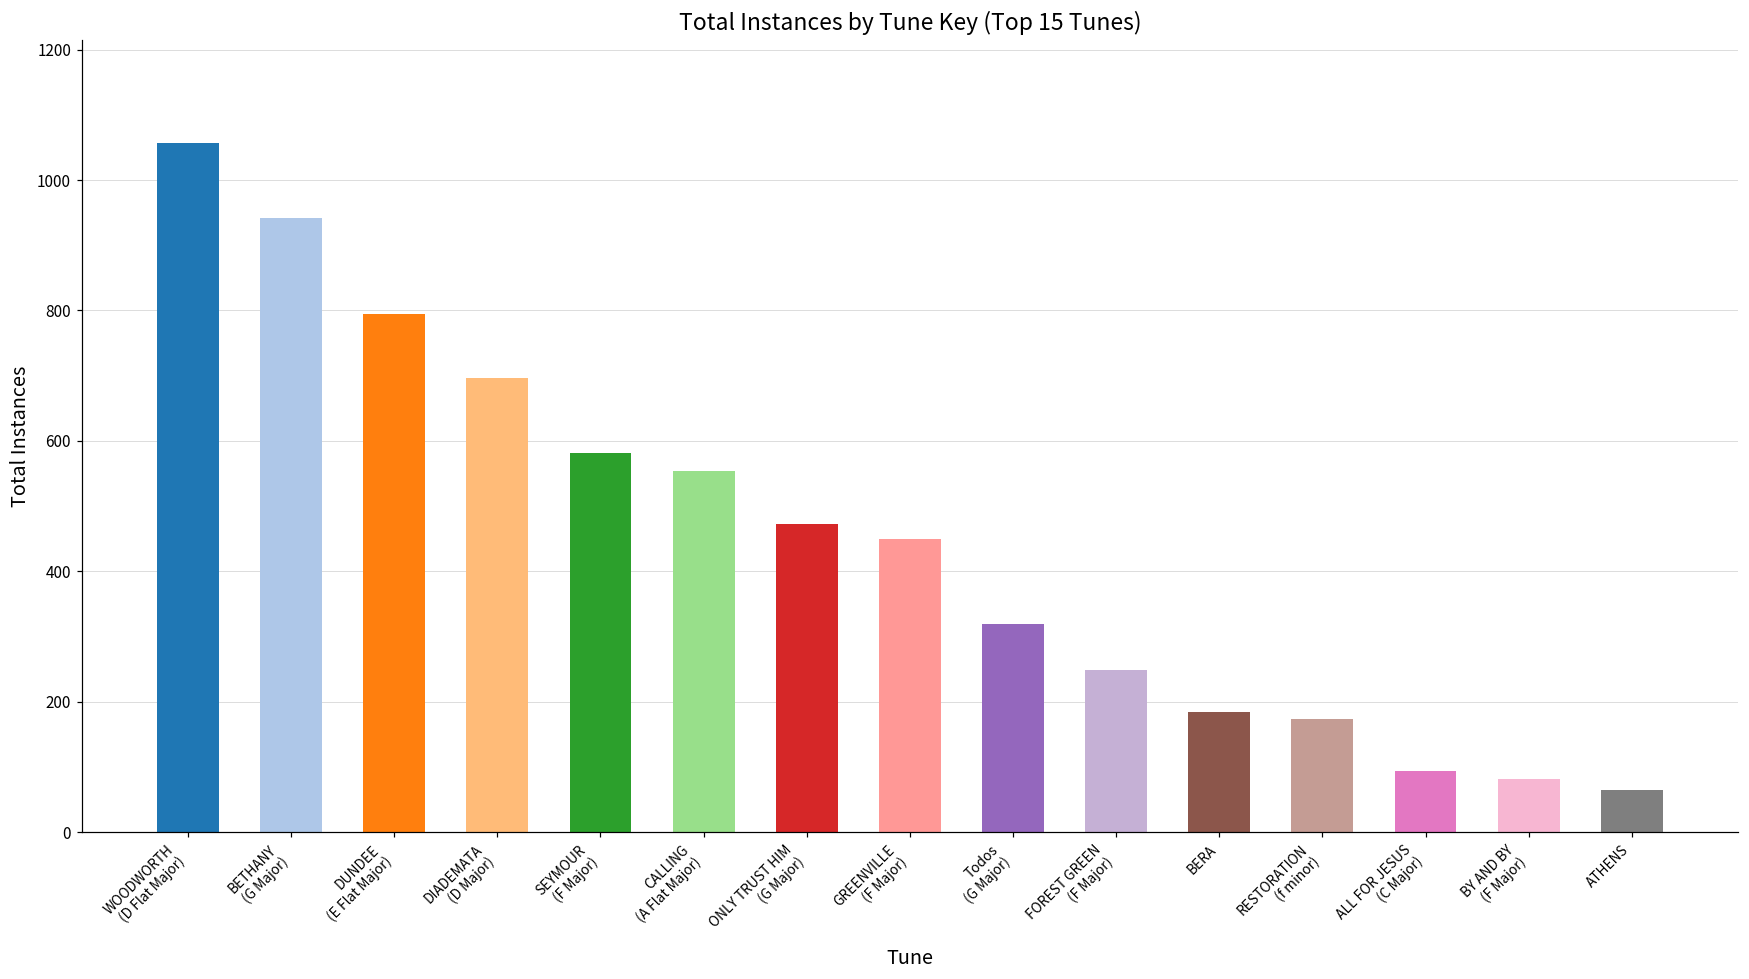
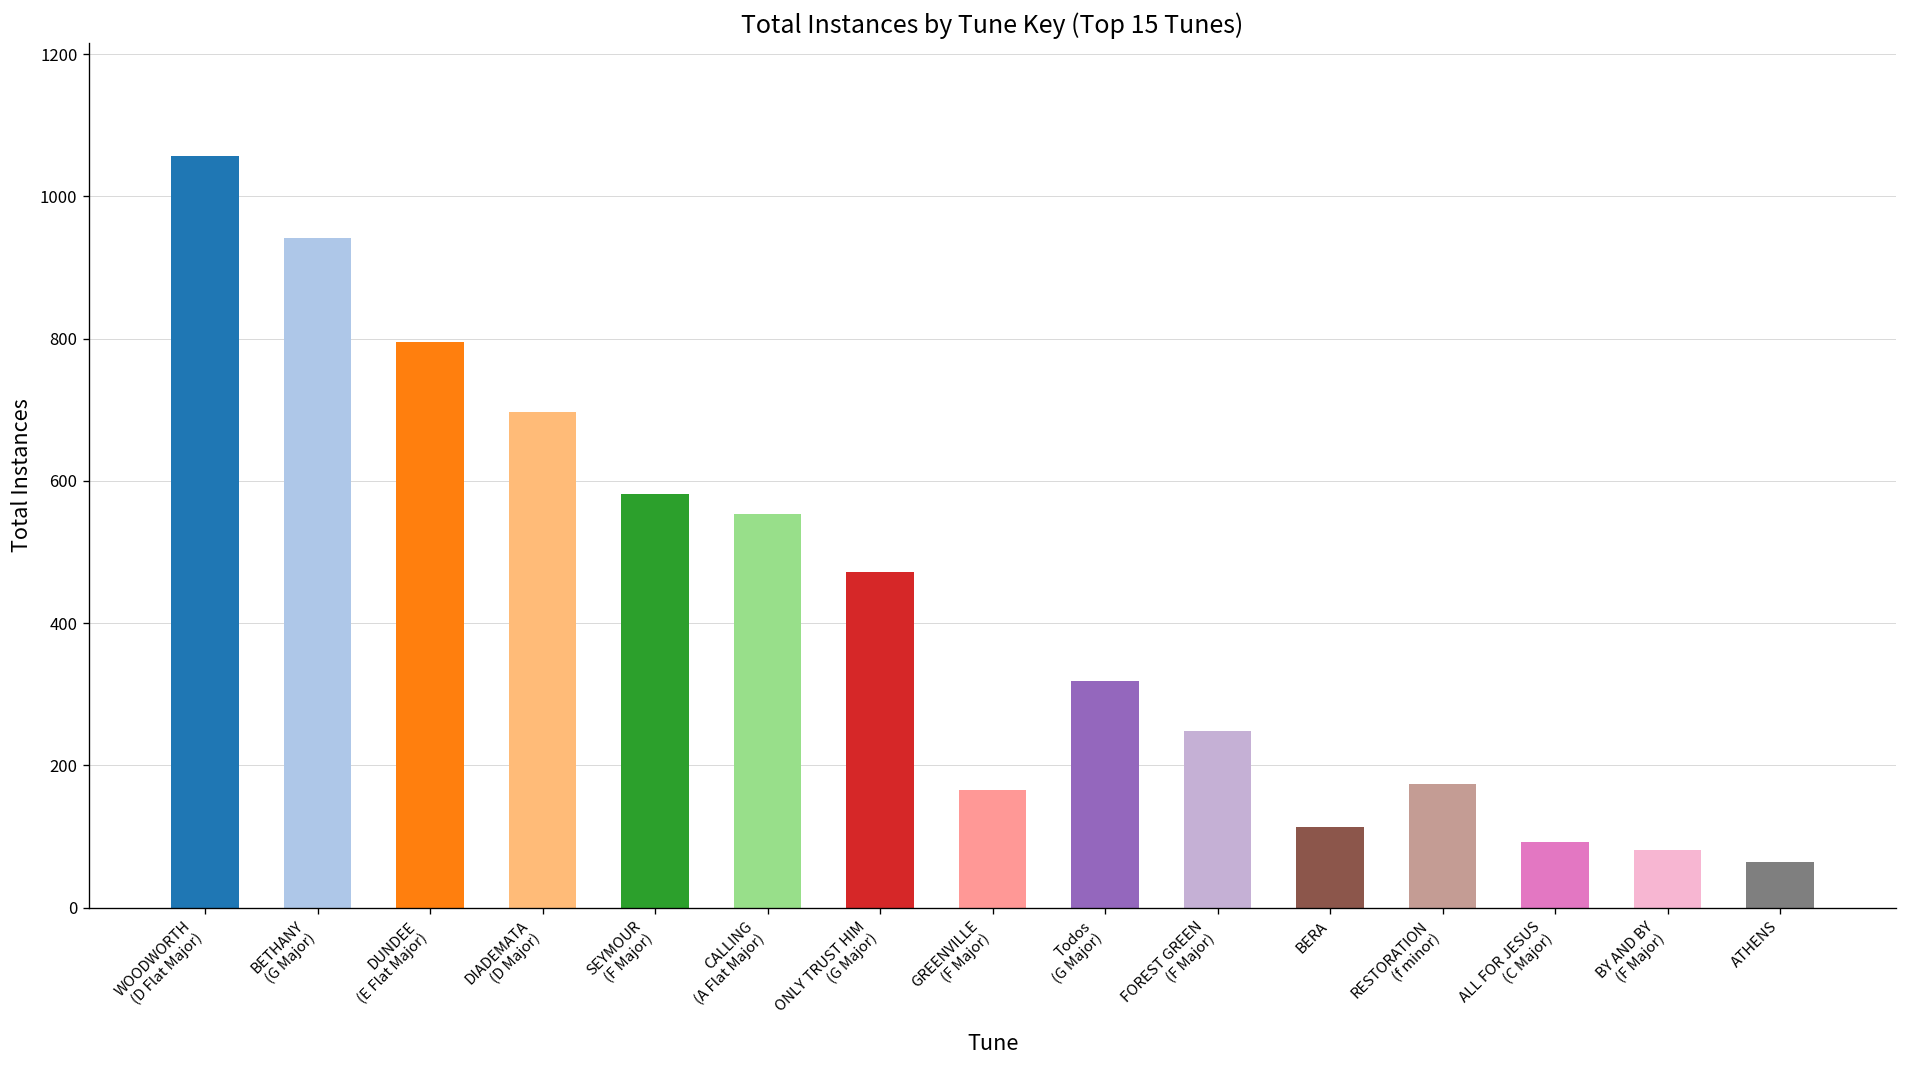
GREENVILLE (F Major): 450 -> 170
BERA: 180 -> 110
